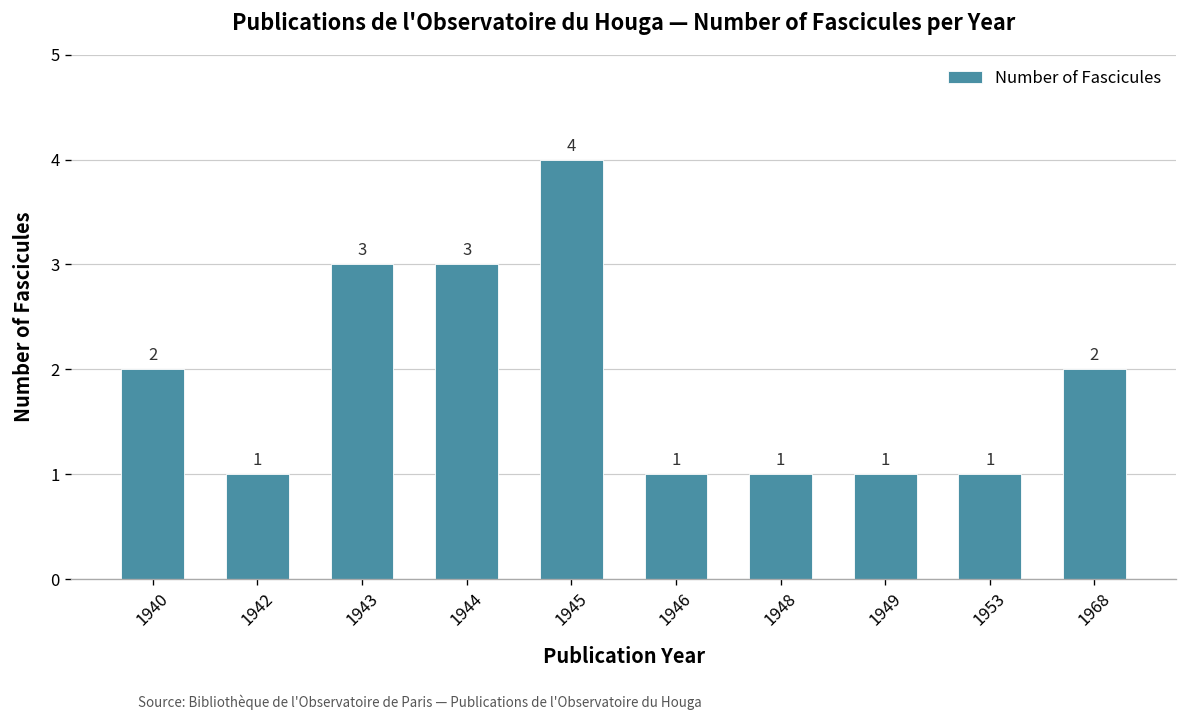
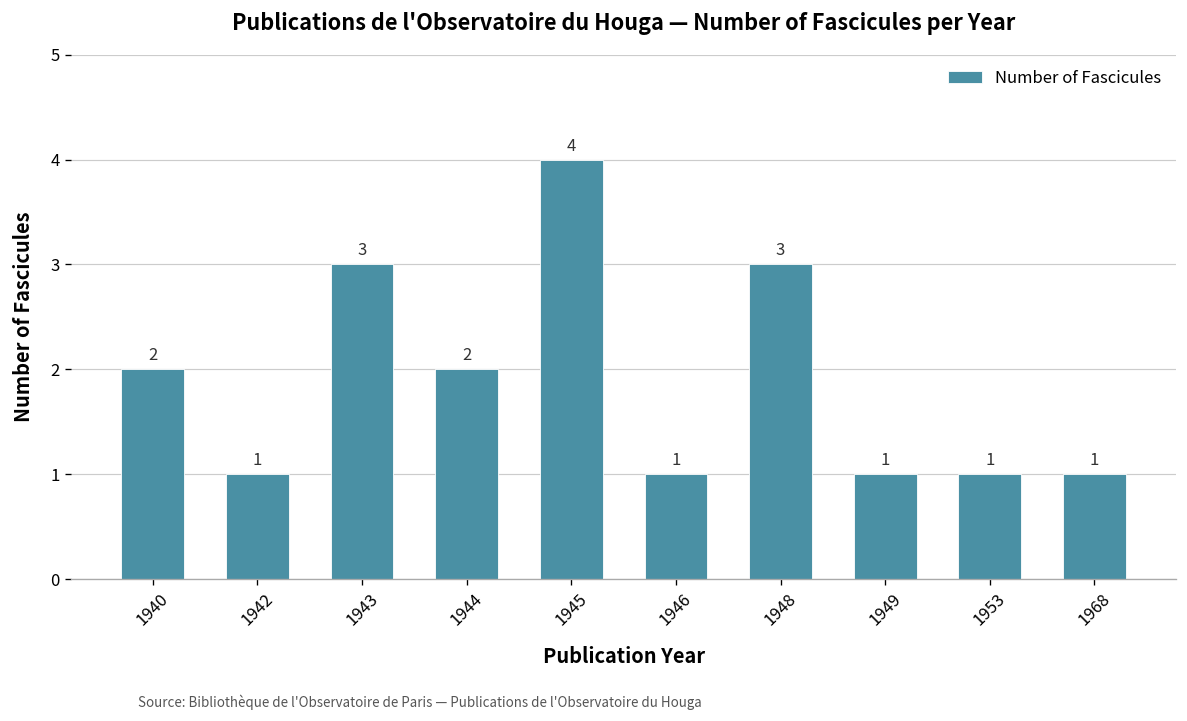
1944: 3 -> 2
1948: 1 -> 3
1968: 2 -> 1
